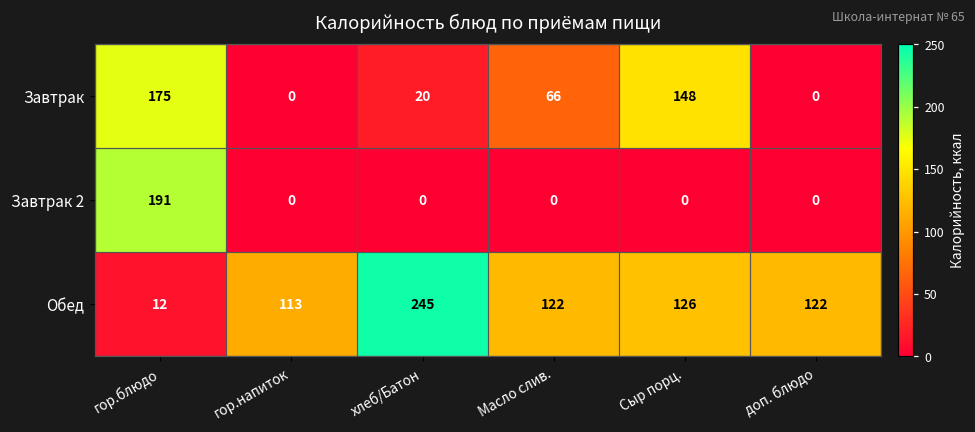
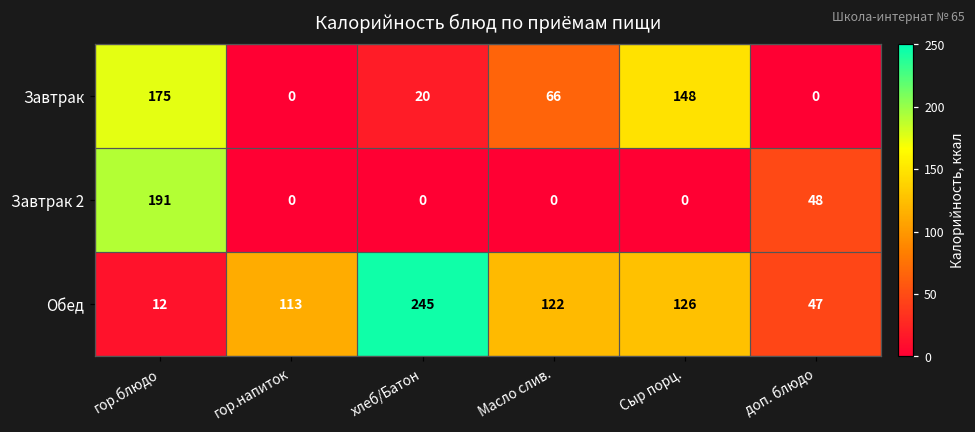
Завтрак 2, доп. блюдо: 0 -> 48
Обед, доп. блюдо: 122 -> 47
